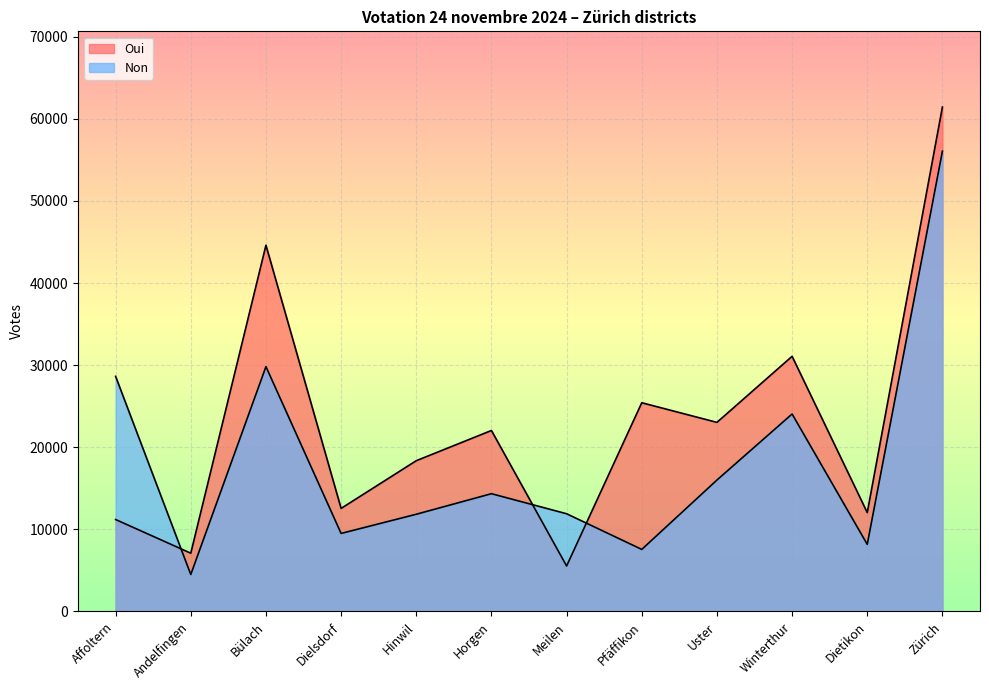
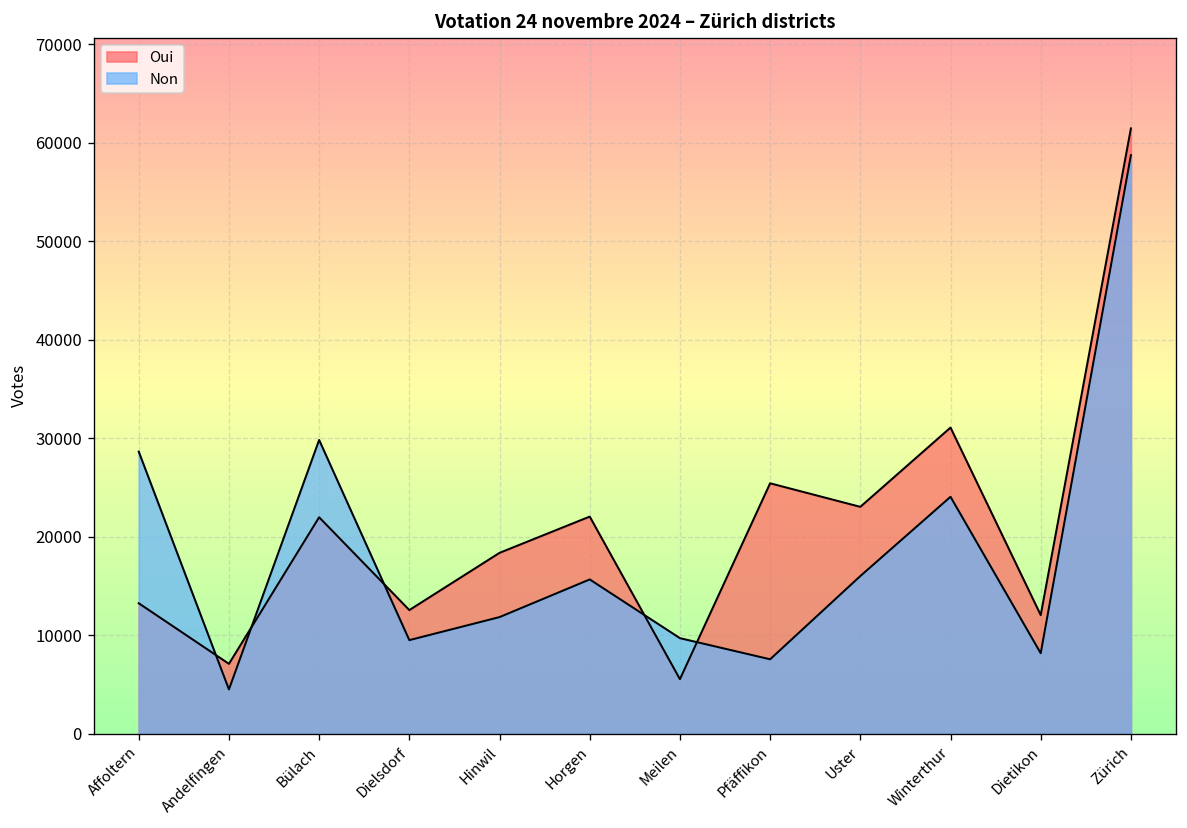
Oui, Affoltern: 11000 -> 13000
Oui, Bülach: 45000 -> 22000
Non, Horgen: 14000 -> 16000
Non, Meilen: 12000 -> 10000
Non, Zürich: 56000 -> 59000
